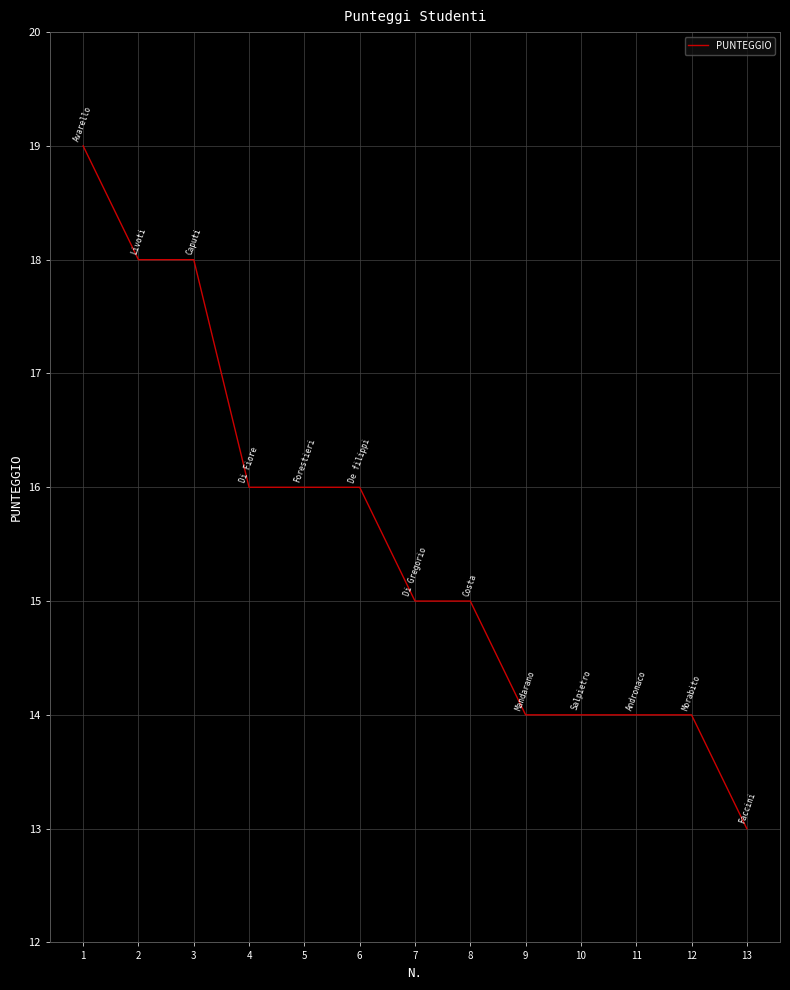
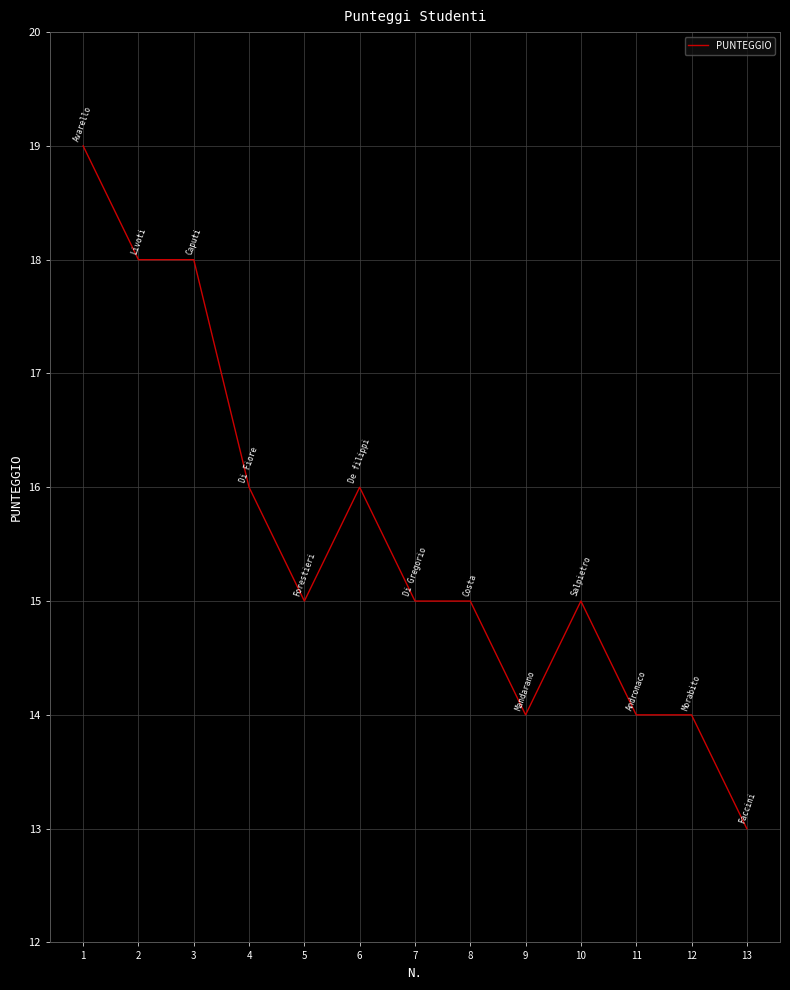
5: 16 -> 15
10: 14 -> 15
